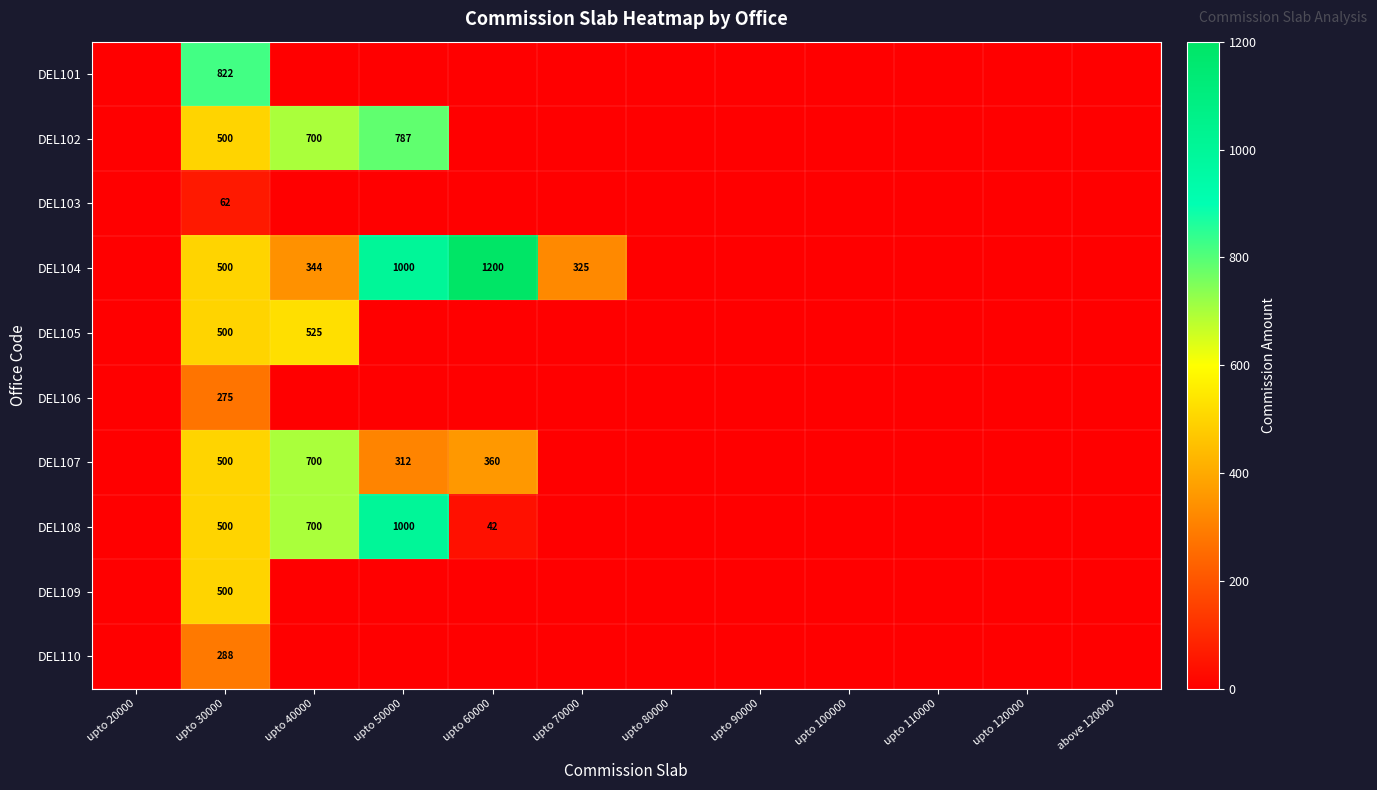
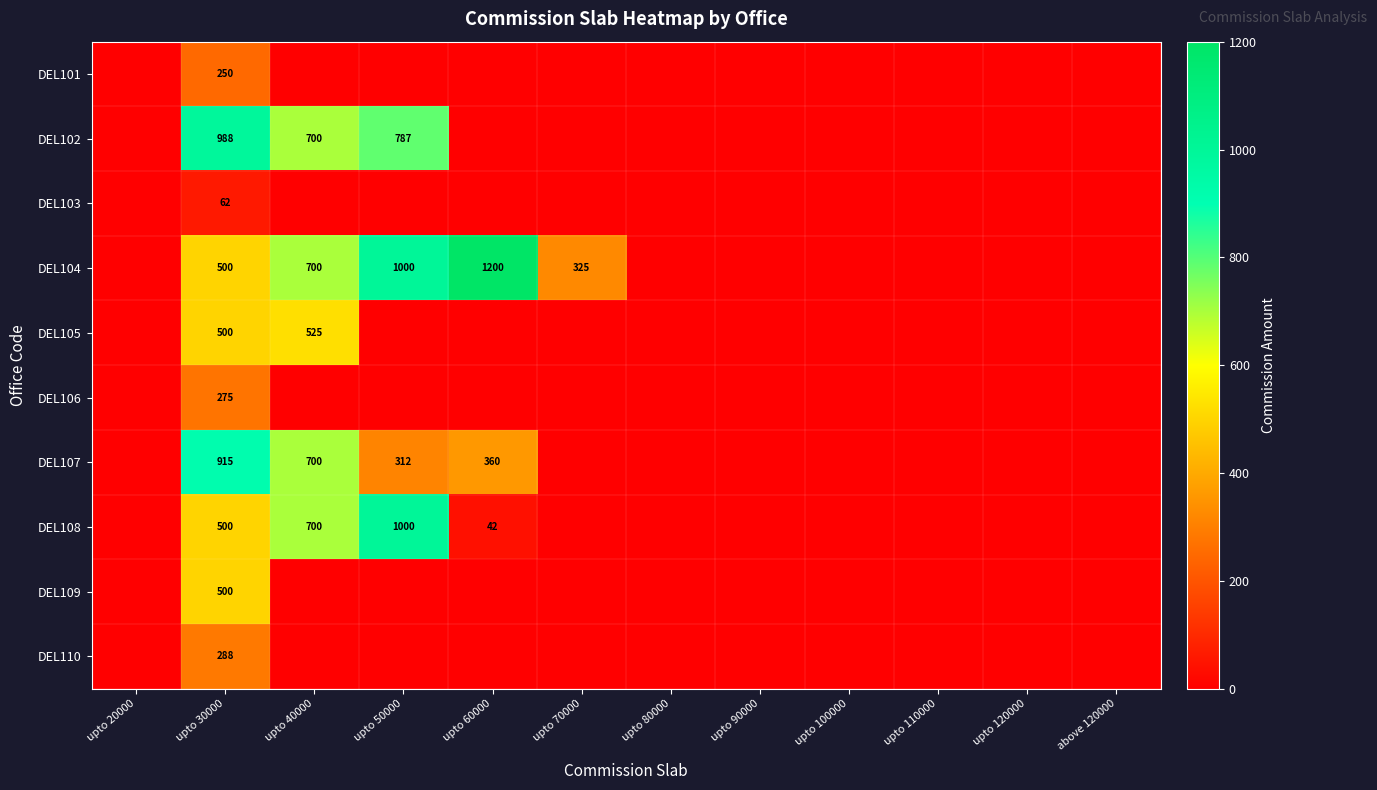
DEL101, upto 30000: 822 -> 250
DEL102, upto 30000: 500 -> 988
DEL104, upto 40000: 344 -> 700
DEL107, upto 30000: 500 -> 915
